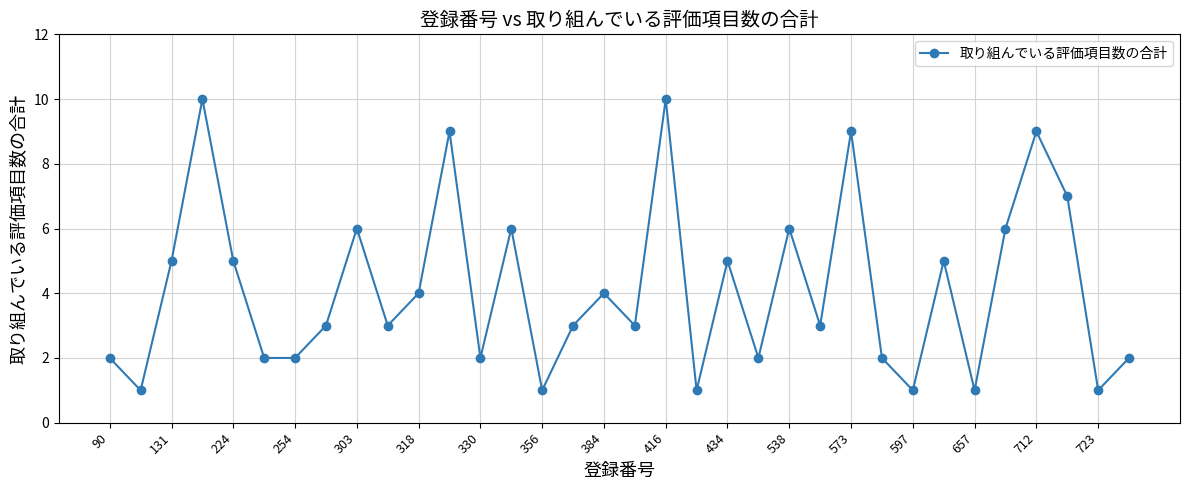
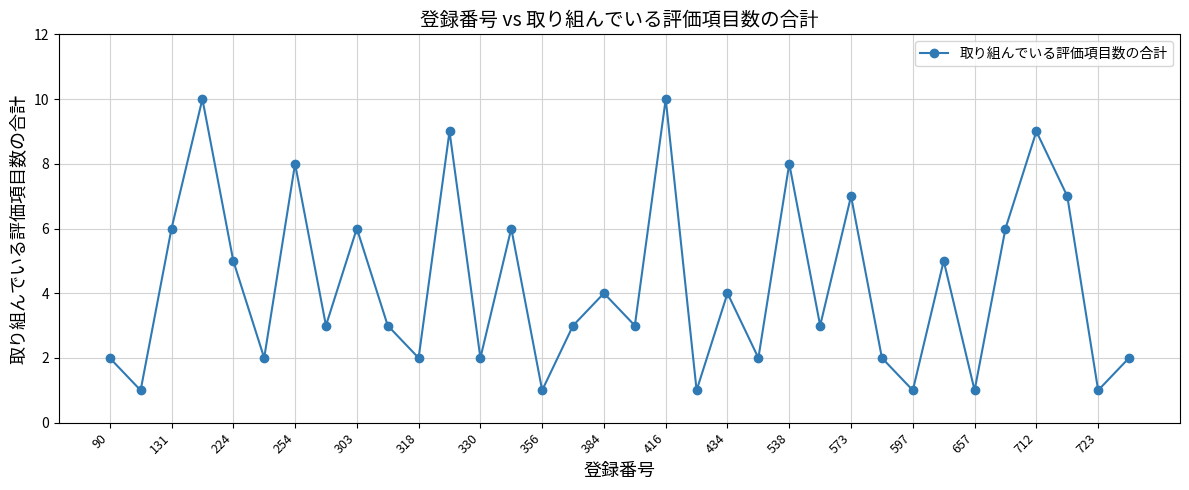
131: 5 -> 6
254: 2 -> 8
318: 4 -> 2
434: 5 -> 4
538: 6 -> 8
573: 9 -> 7
